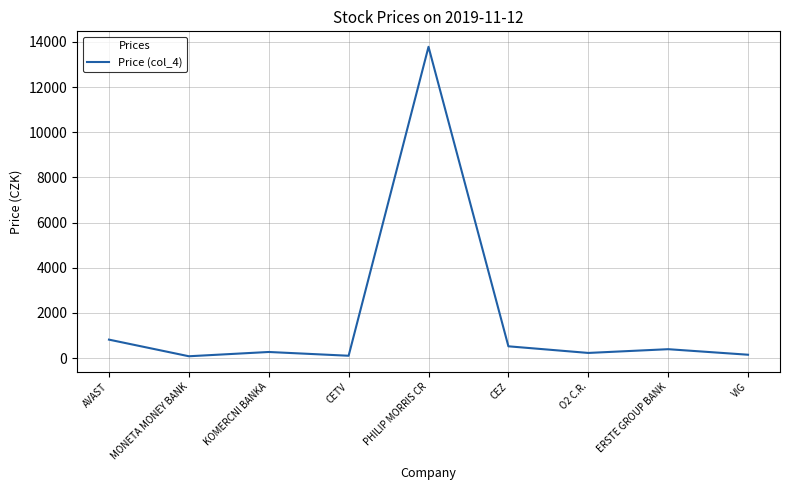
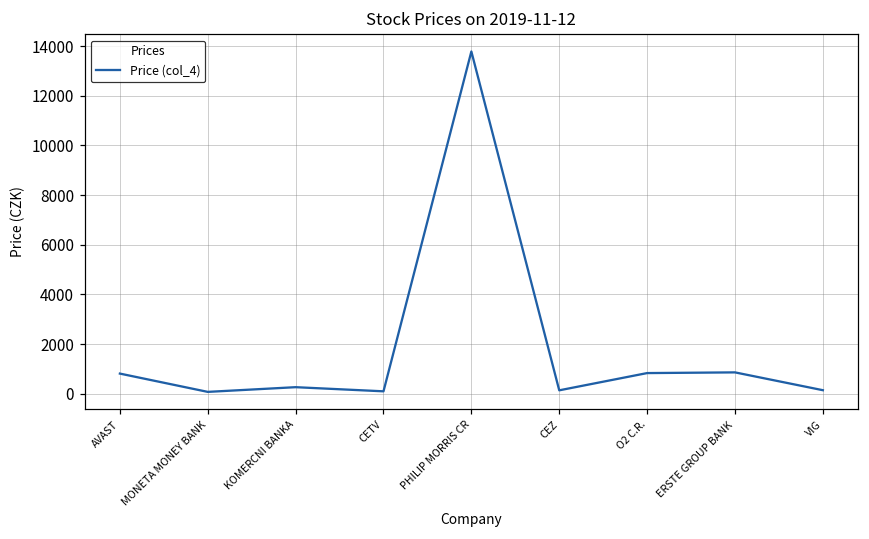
CEZ: 500 -> 100
O2 C.R.: 200 -> 800
ERSTE GROUP BANK: 400 -> 900
